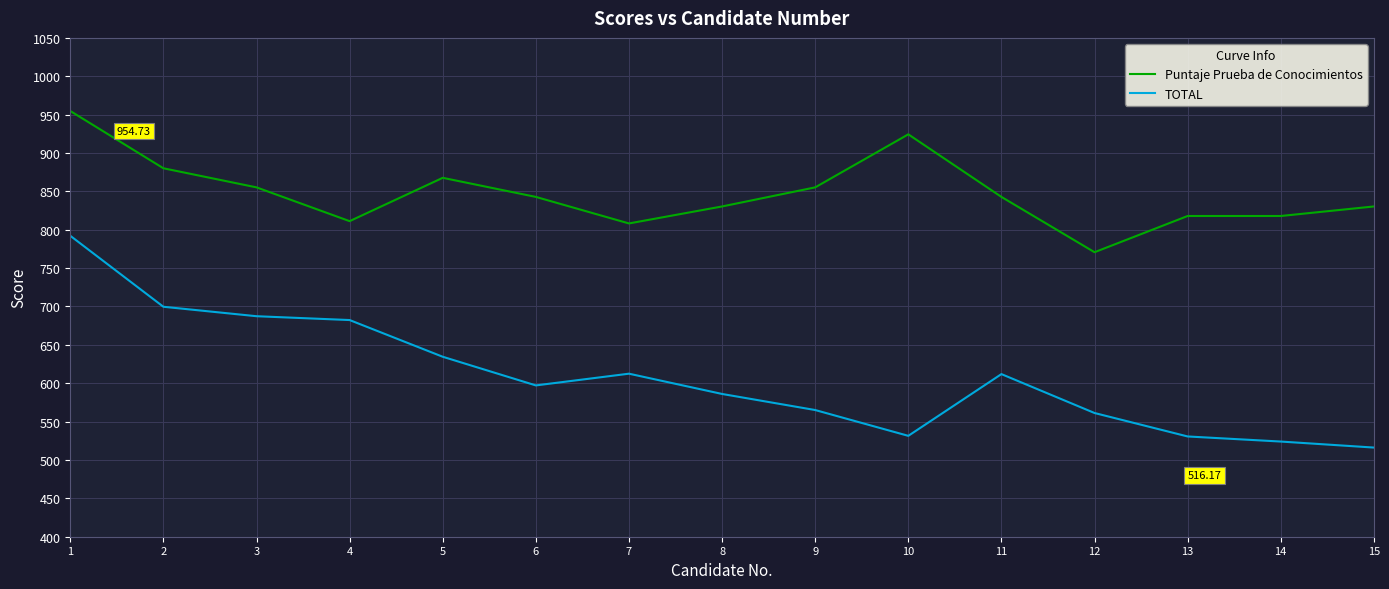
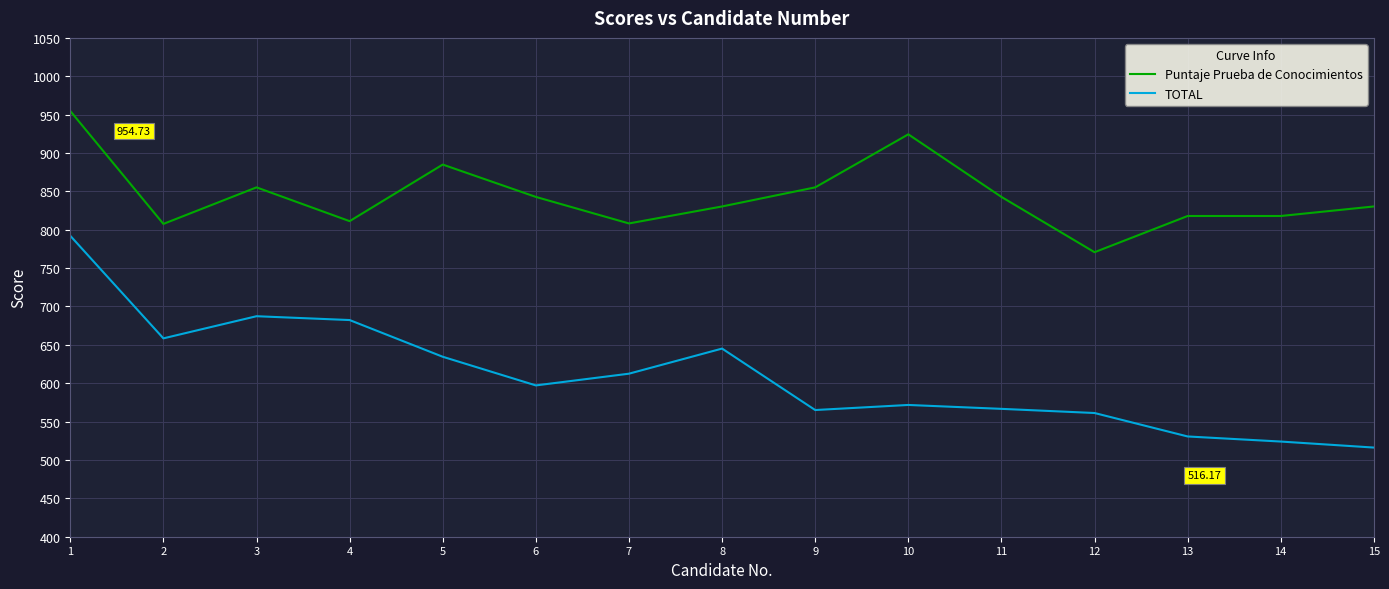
Puntaje Prueba de Conocimientos, 2: 880 -> 810
TOTAL, 2: 700 -> 660
Puntaje Prueba de Conocimientos, 5: 870 -> 880
TOTAL, 8: 590 -> 650
TOTAL, 10: 530 -> 570
TOTAL, 11: 610 -> 570
